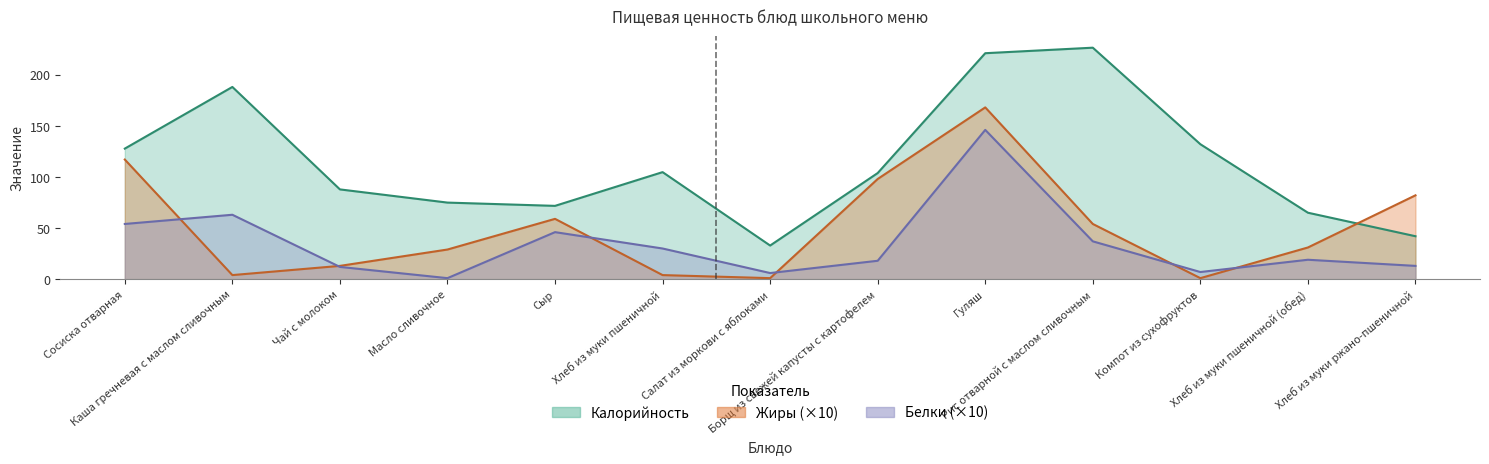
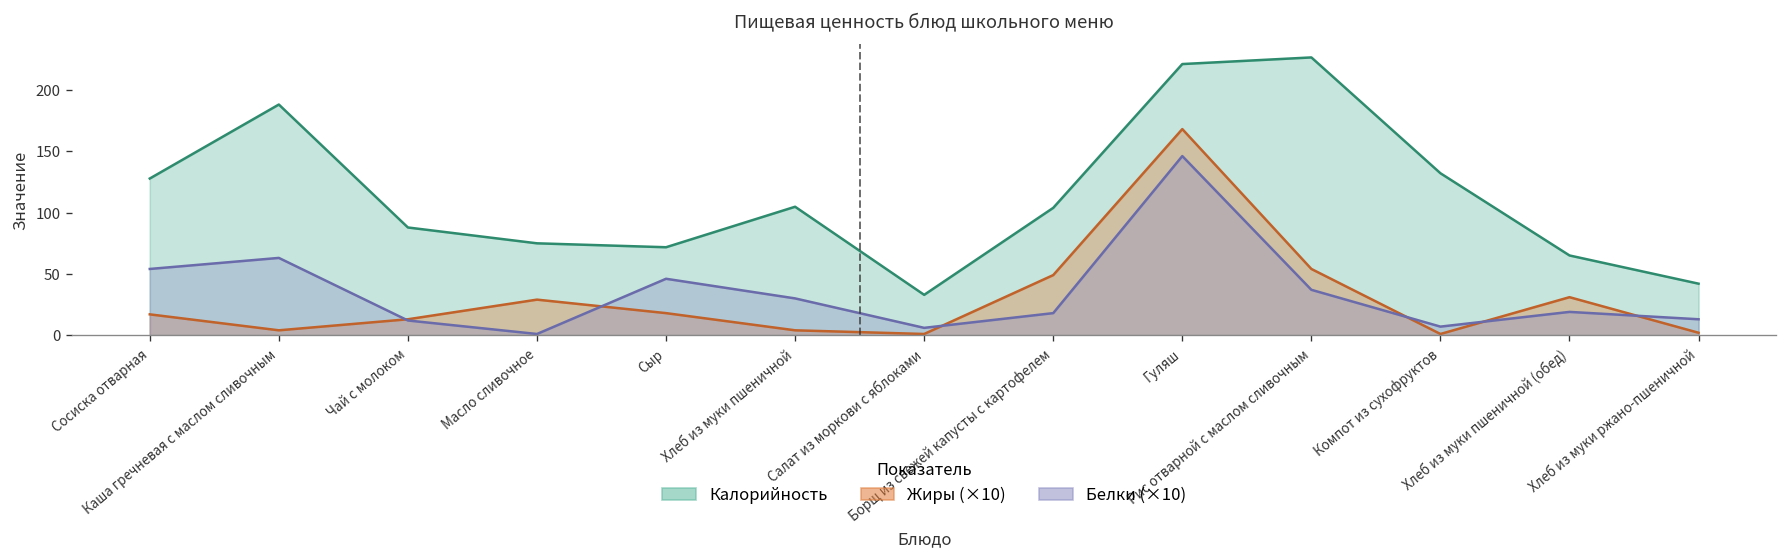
Жиры (×10), Сосиска отварная: 117 -> 17
Жиры (×10), Сыр: 59 -> 18
Жиры (×10), Борщ из свежей капусты с картофелем: 98 -> 49
Жиры (×10), Хлеб из муки ржано-пшеничной: 82 -> 2
